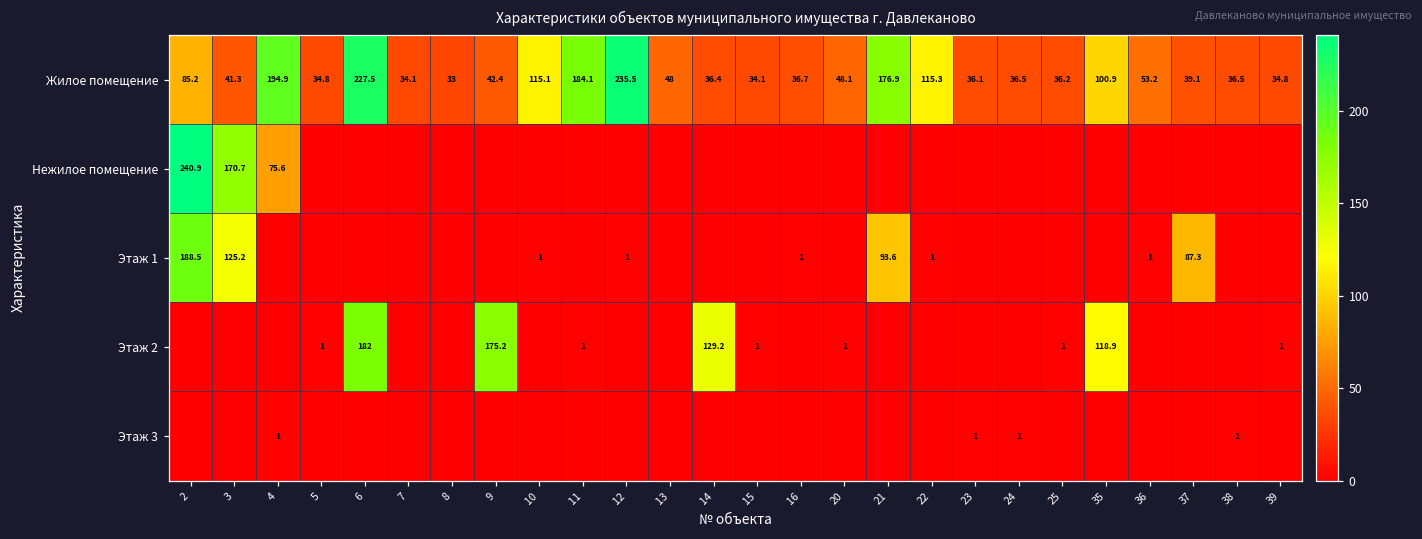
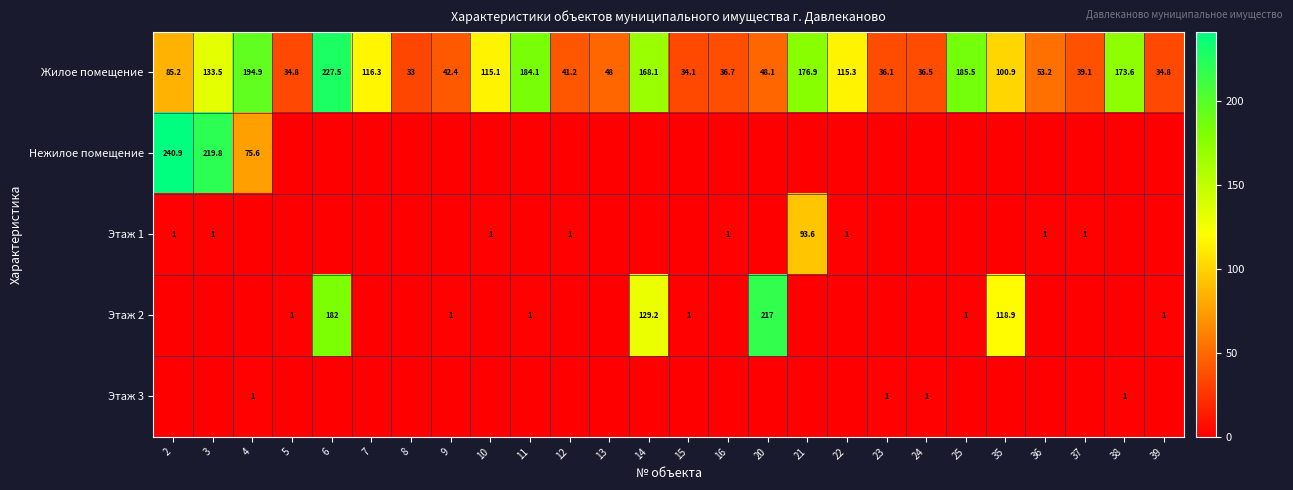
Жилое помещение, 3: 41.3 -> 133.5
Жилое помещение, 7: 34.1 -> 116.3
Жилое помещение, 12: 235.5 -> 41.2
Жилое помещение, 14: 36.4 -> 168.1
Жилое помещение, 25: 36.2 -> 185.5
Жилое помещение, 38: 36.5 -> 173.6
Нежилое помещение, 3: 170.7 -> 219.8
Этаж 1, 2: 188.5 -> 1
Этаж 1, 3: 125.2 -> 1
Этаж 1, 37: 87.3 -> 1
Этаж 2, 9: 175.2 -> 1
Этаж 2, 20: 1 -> 217
